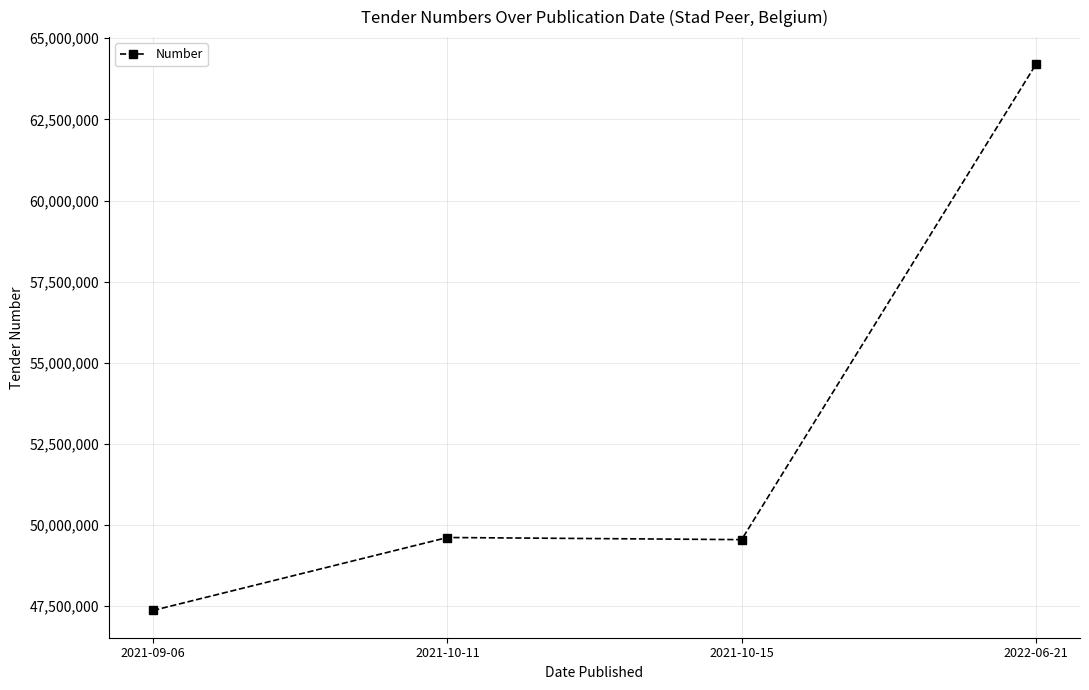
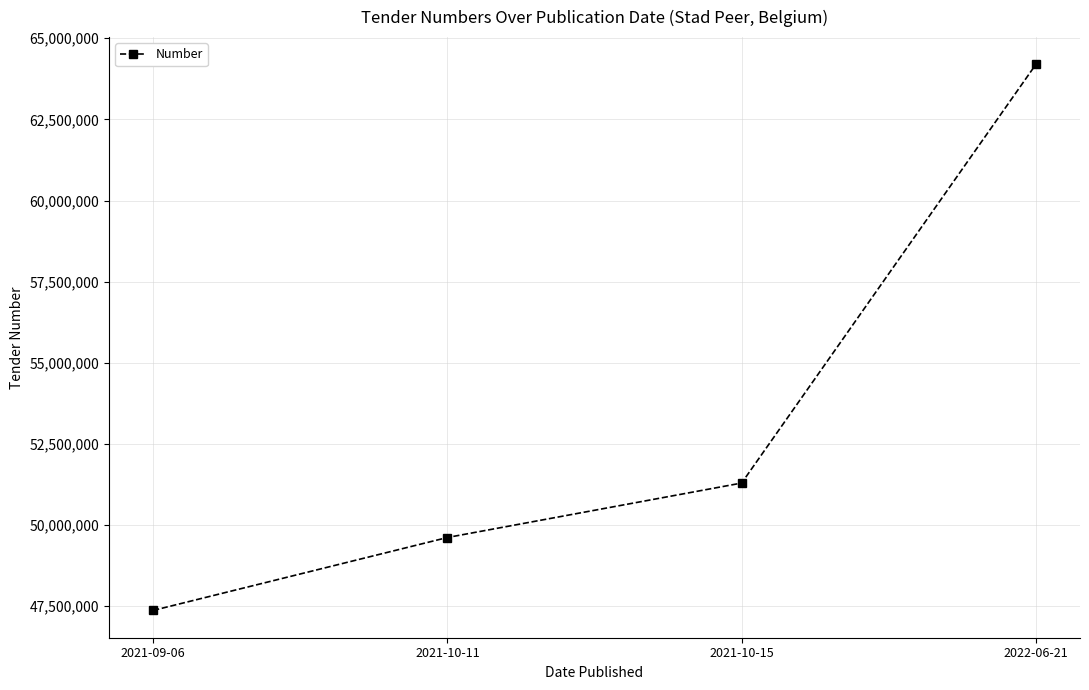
2021-10-15: 49,600,000 -> 51,300,000
